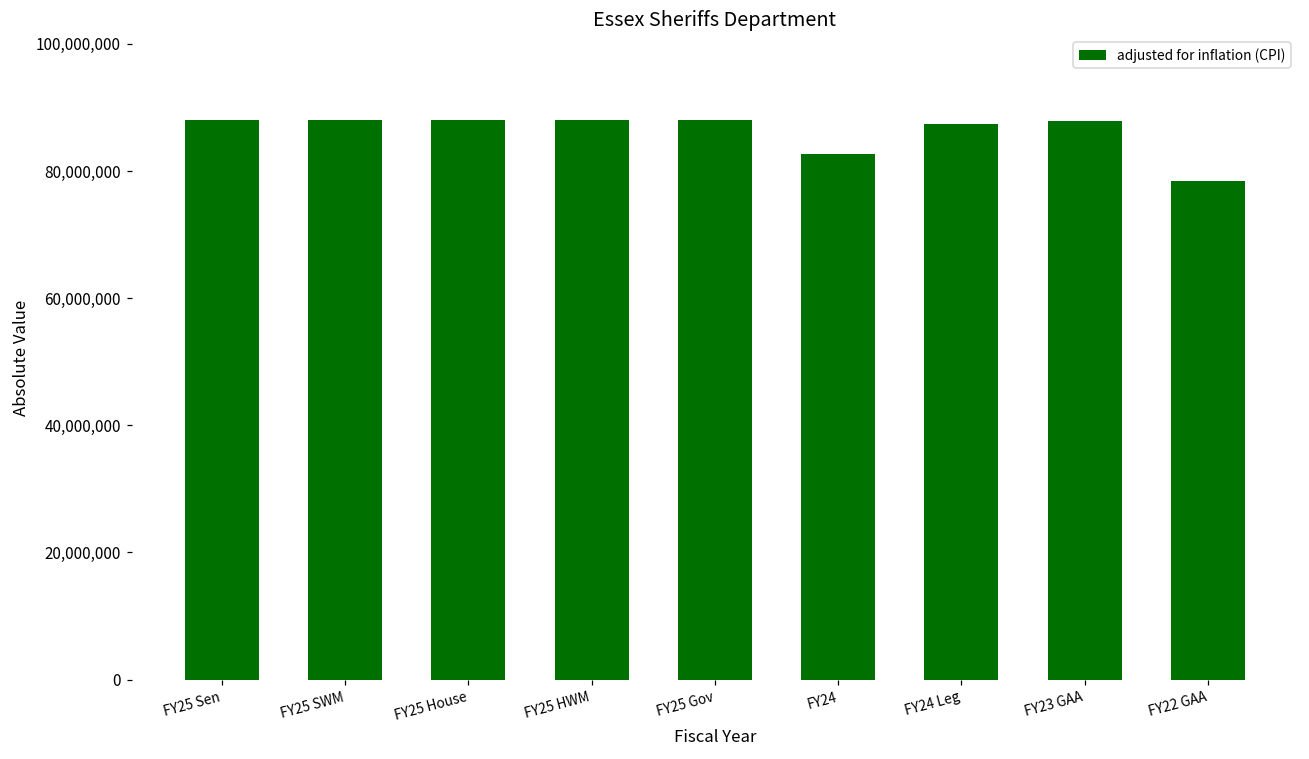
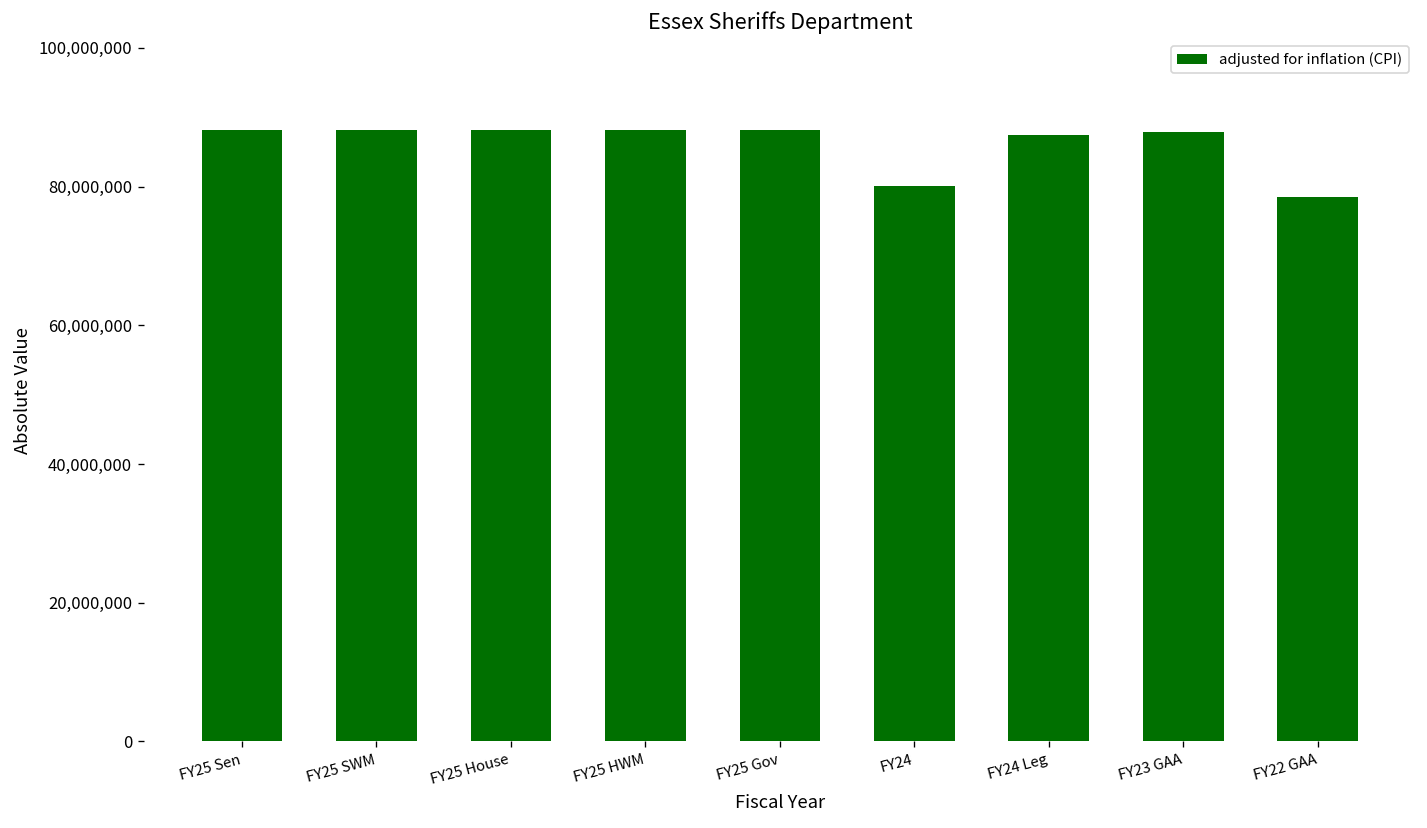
FY24: 83,000,000 -> 80,000,000
